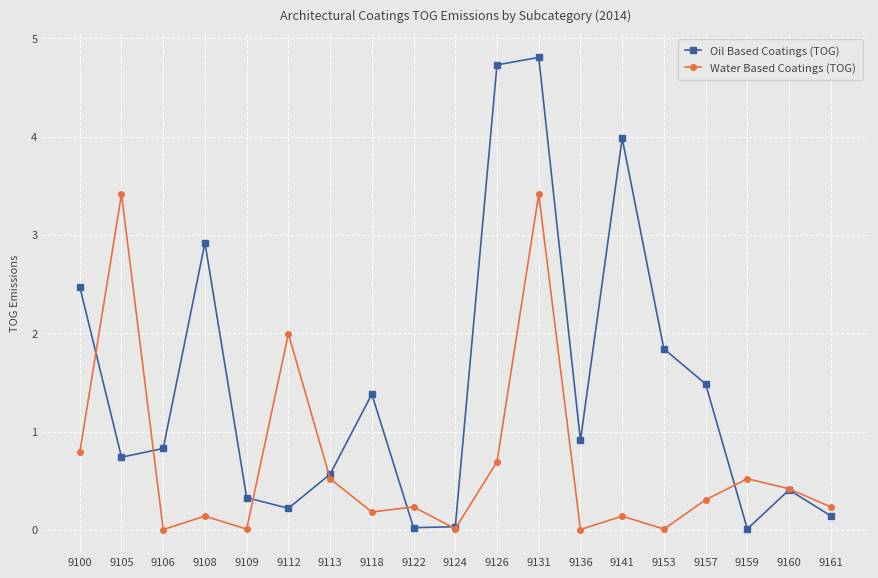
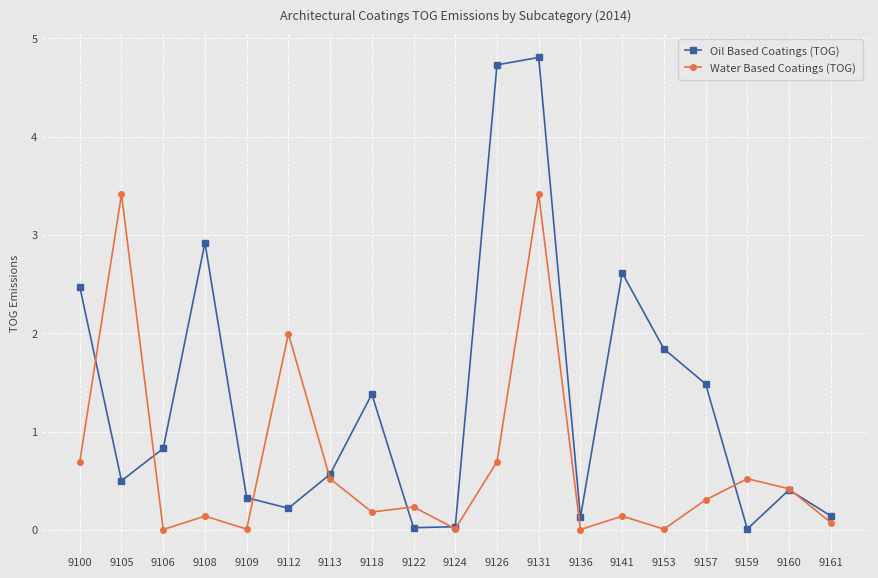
Water Based Coatings (TOG), 9100: 0.8 -> 0.7
Oil Based Coatings (TOG), 9105: 0.7 -> 0.5
Oil Based Coatings (TOG), 9136: 0.9 -> 0.1
Oil Based Coatings (TOG), 9141: 4.0 -> 2.6
Water Based Coatings (TOG), 9161: 0.2 -> 0.1
